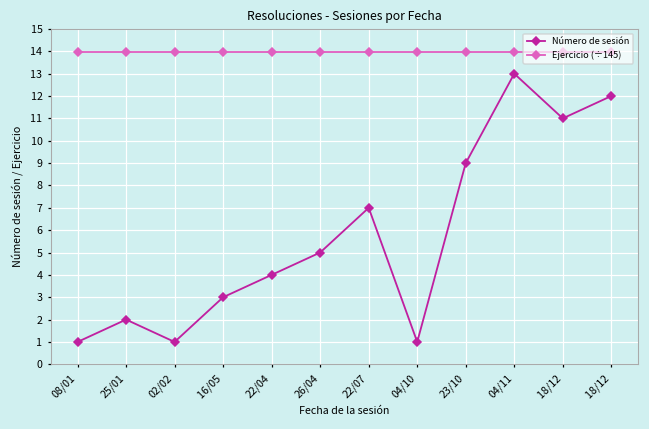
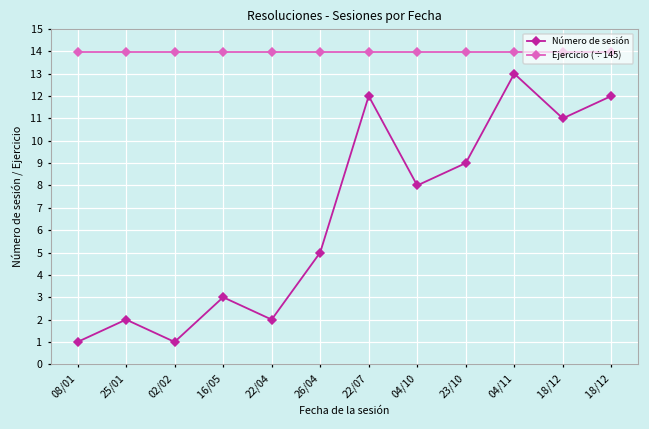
Número de sesión, 22/04: 4 -> 2
Número de sesión, 22/07: 7 -> 12
Número de sesión, 04/10: 1 -> 8
